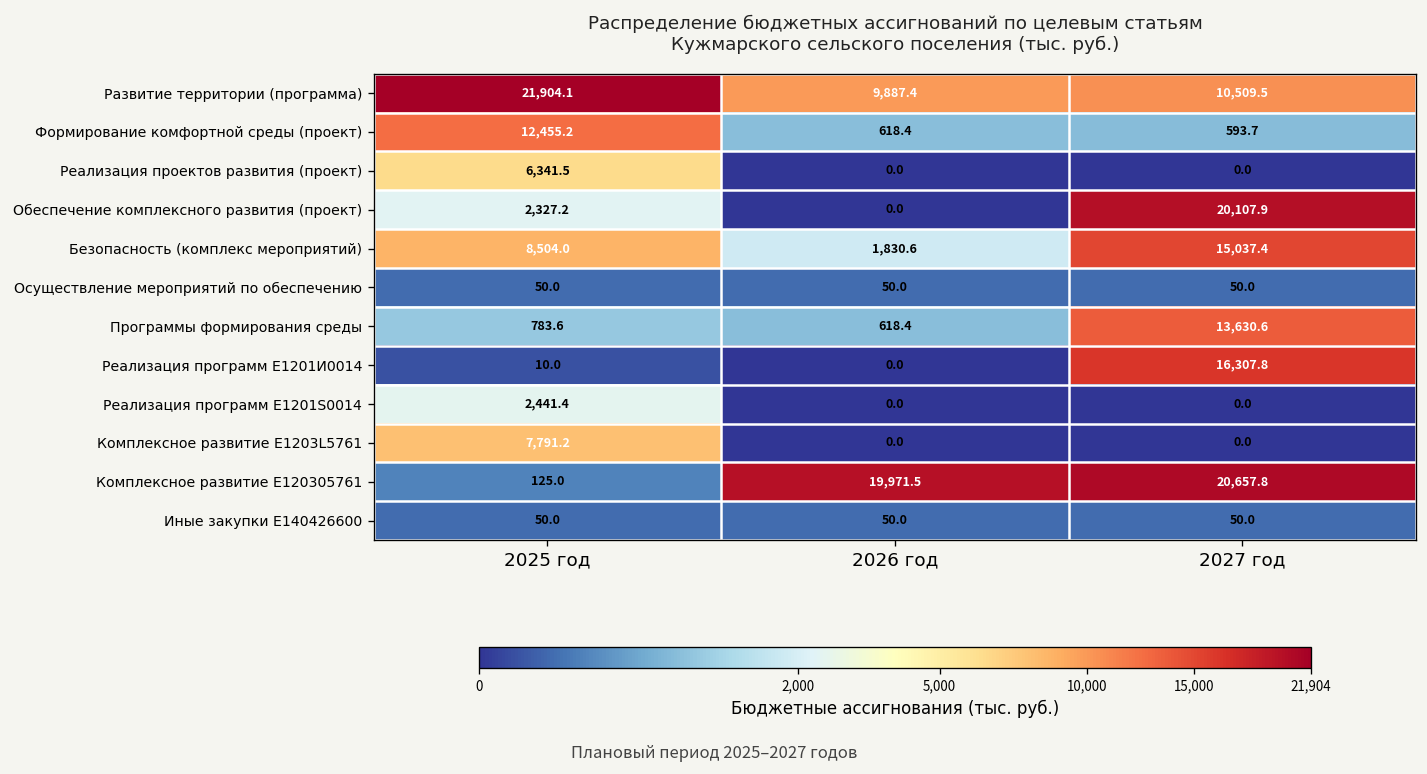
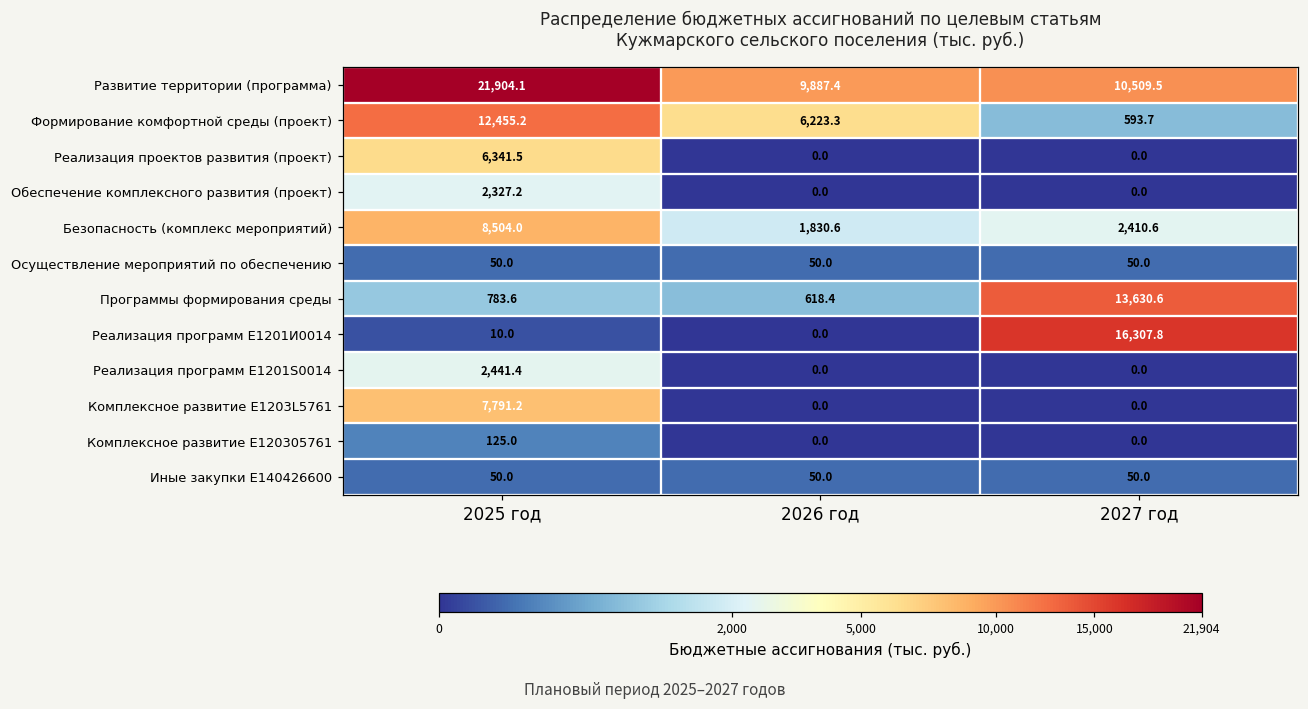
Формирование комфортной среды (проект), 2026 год: 618.4 -> 6,223.3
Обеспечение комплексного развития (проект), 2027 год: 20,107.9 -> 0.0
Безопасность (комплекс мероприятий), 2027 год: 15,037.4 -> 2,410.6
Комплексное развитие Е120305761, 2026 год: 19,971.5 -> 0.0
Комплексное развитие Е120305761, 2027 год: 20,657.8 -> 0.0
